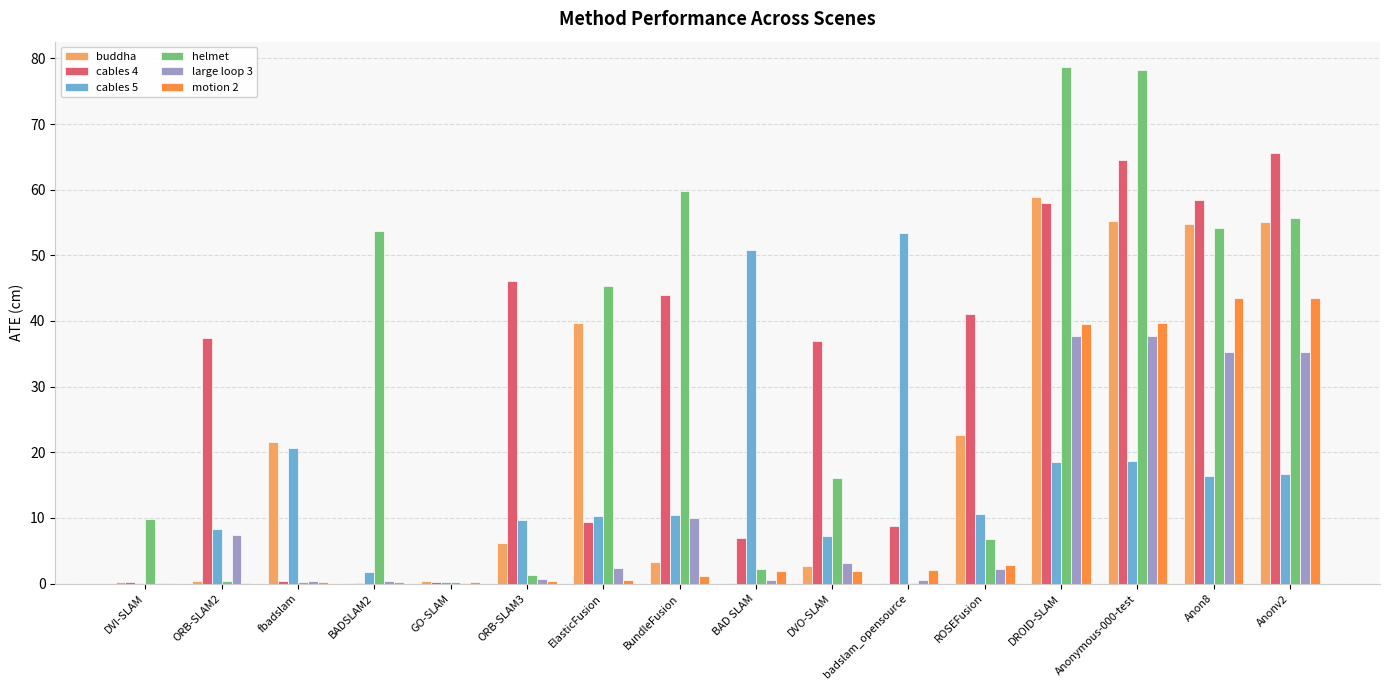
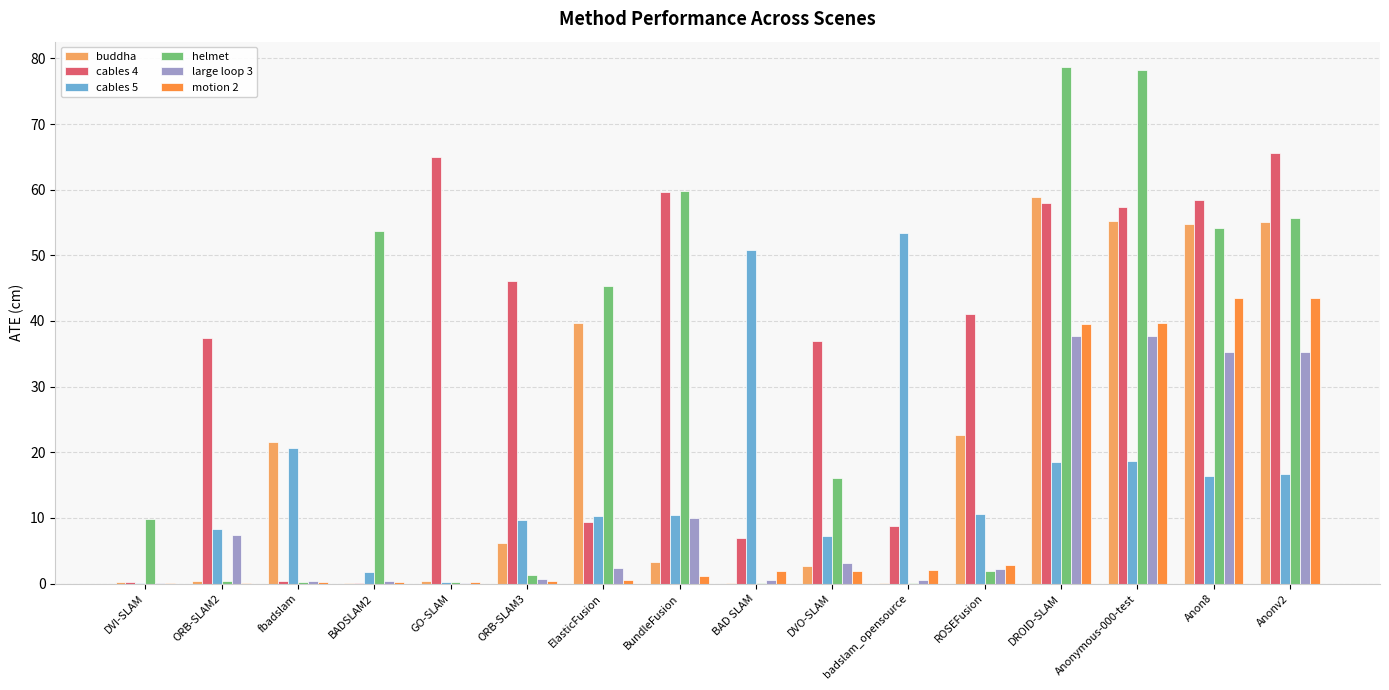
cables 4, GO-SLAM: 0 -> 65
cables 4, BundleFusion: 44 -> 60
helmet, BAD SLAM: 2 -> 0
helmet, ROSEFusion: 7 -> 2
cables 4, Anonymous-000-test: 65 -> 57
